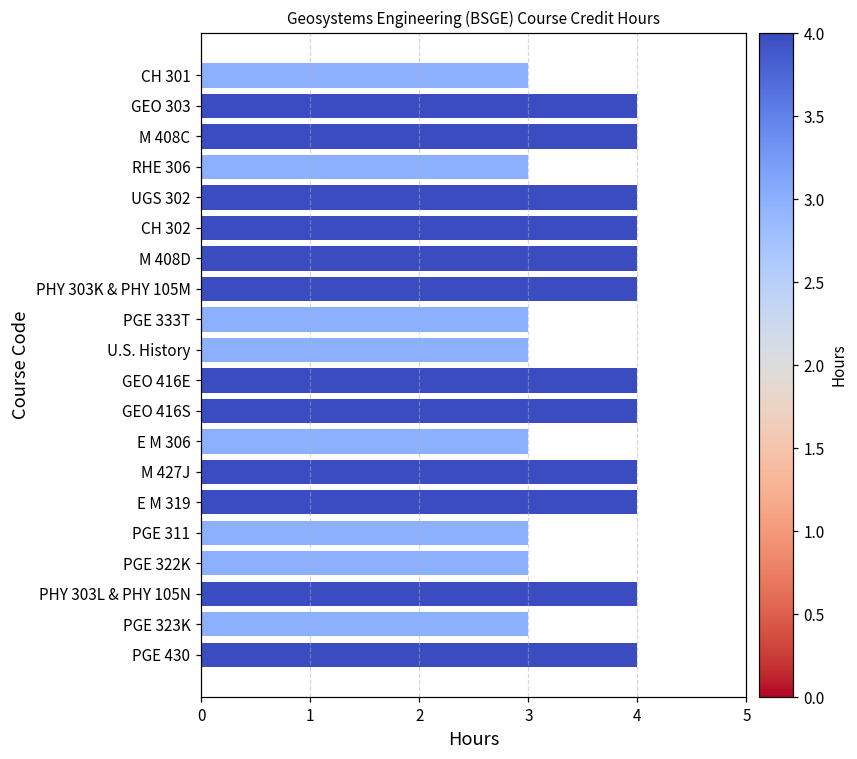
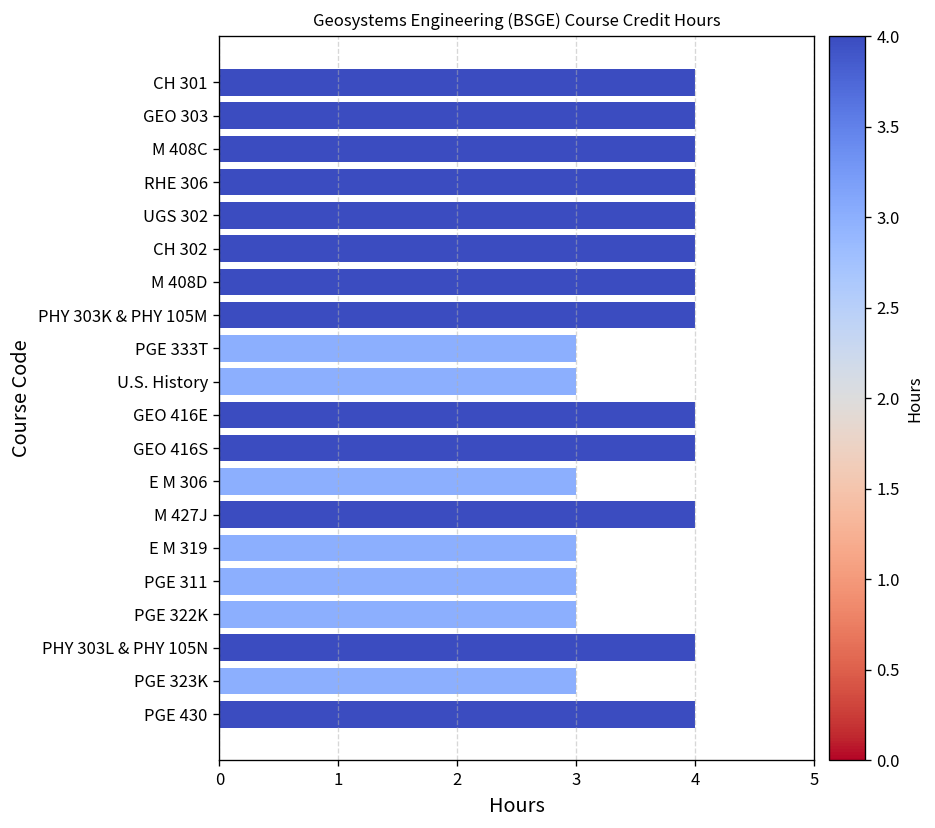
CH 301: 3 -> 4
RHE 306: 3 -> 4
E M 319: 4 -> 3
